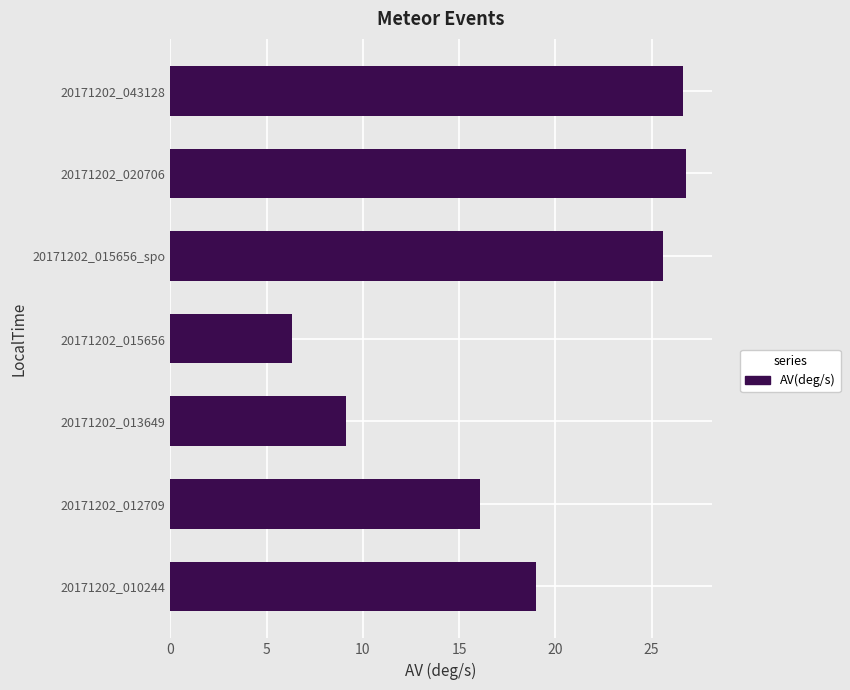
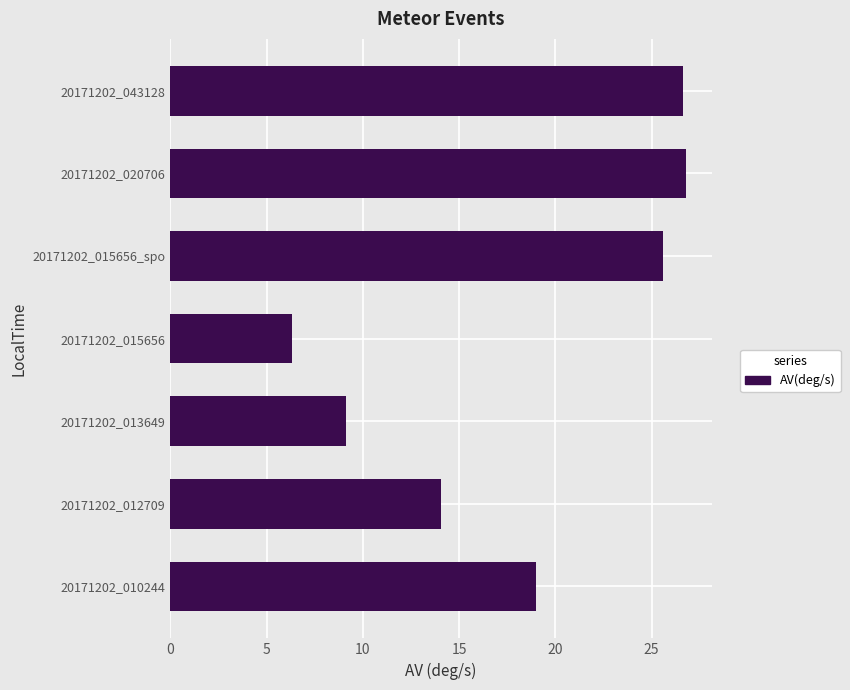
20171202_012709: 16.1 -> 14.0
